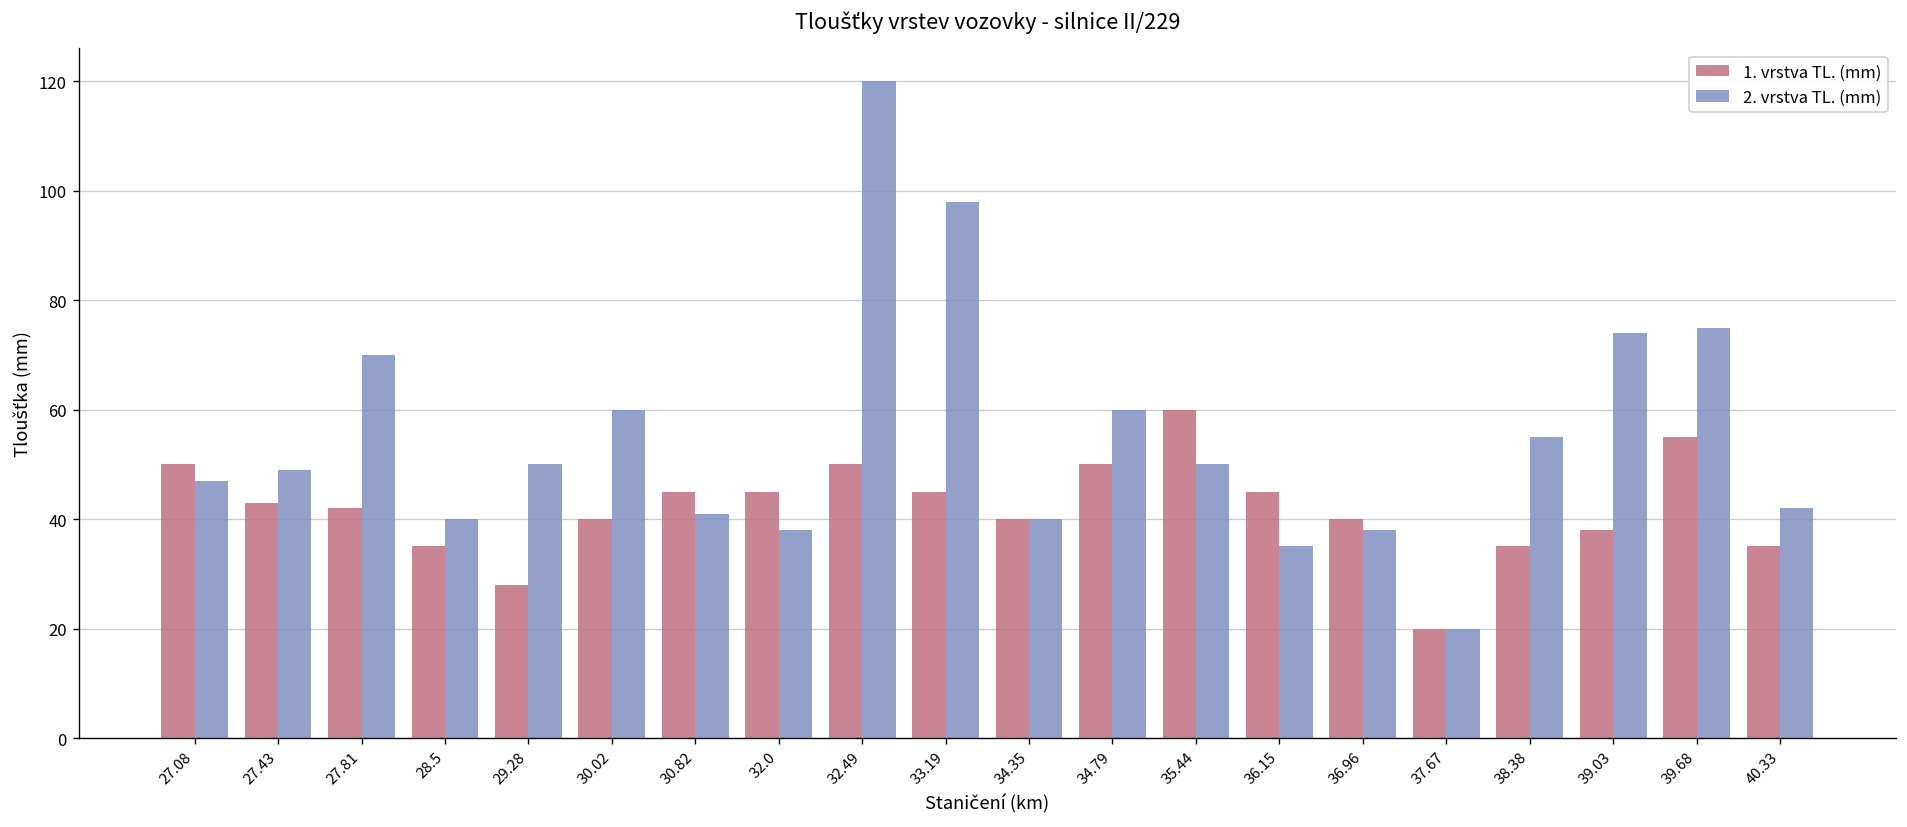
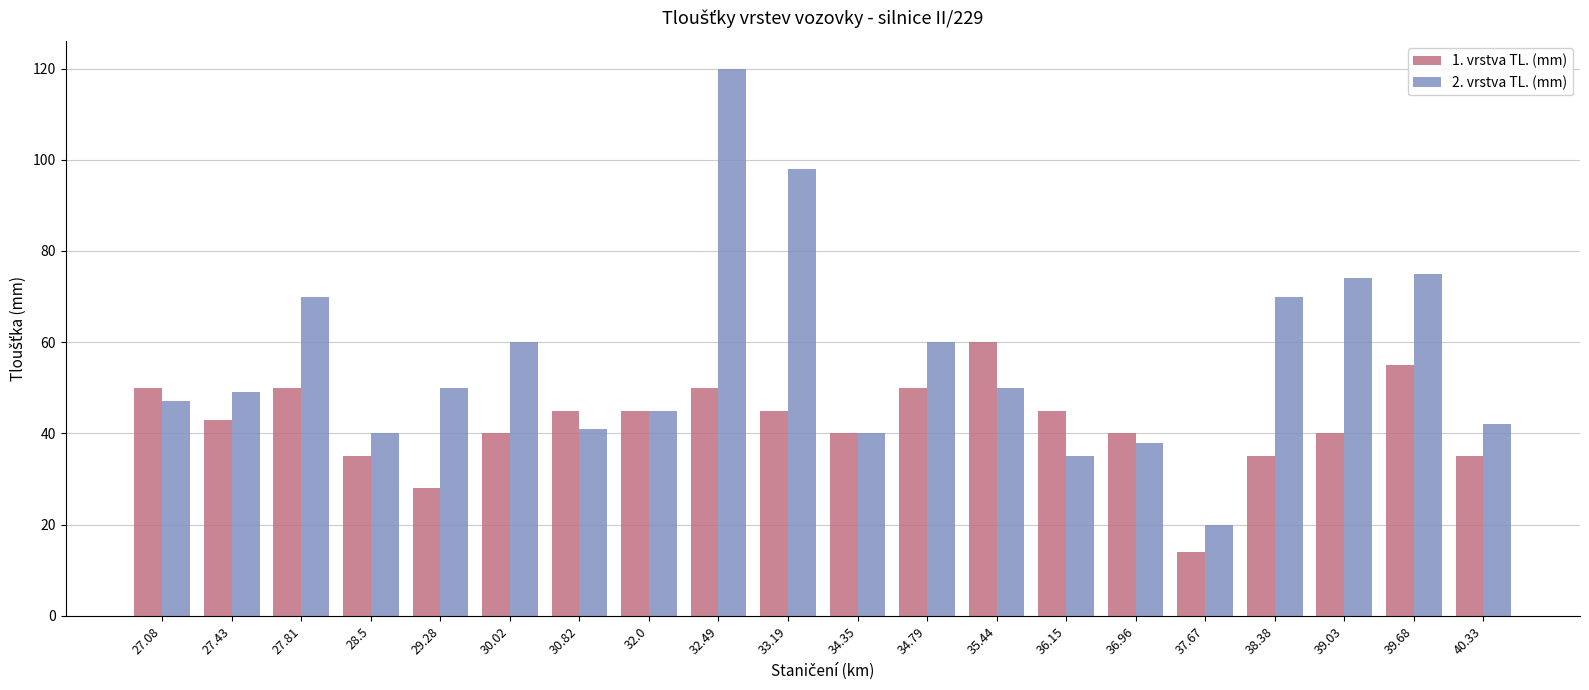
1. vrstva TL. (mm), 27.81: 42 -> 50
2. vrstva TL. (mm), 32.0: 38 -> 45
1. vrstva TL. (mm), 37.67: 20 -> 14
2. vrstva TL. (mm), 38.38: 55 -> 70
1. vrstva TL. (mm), 39.03: 38 -> 40
